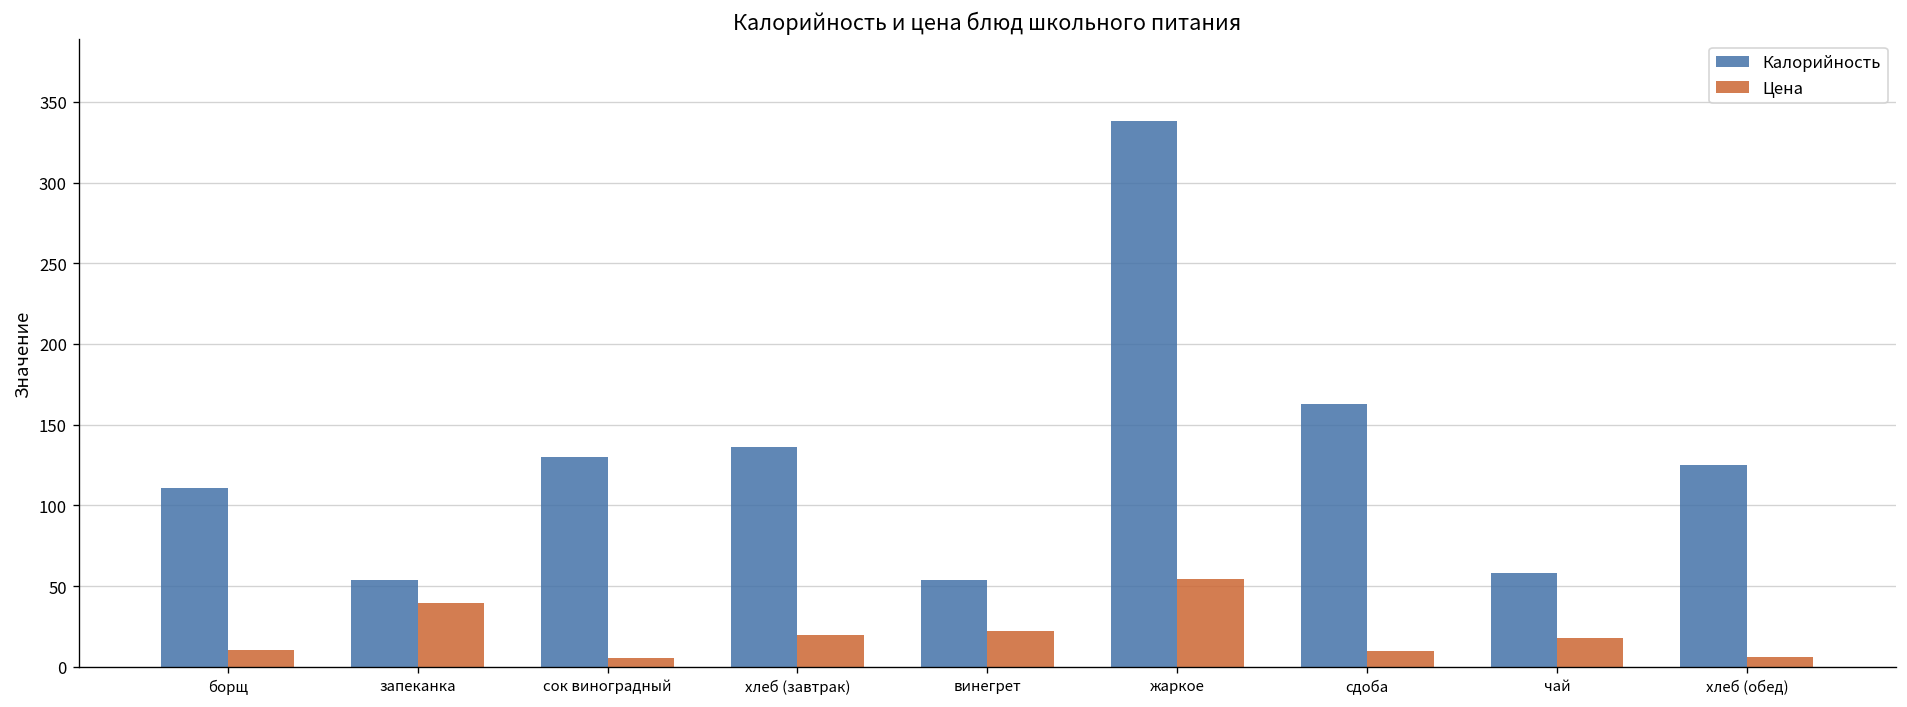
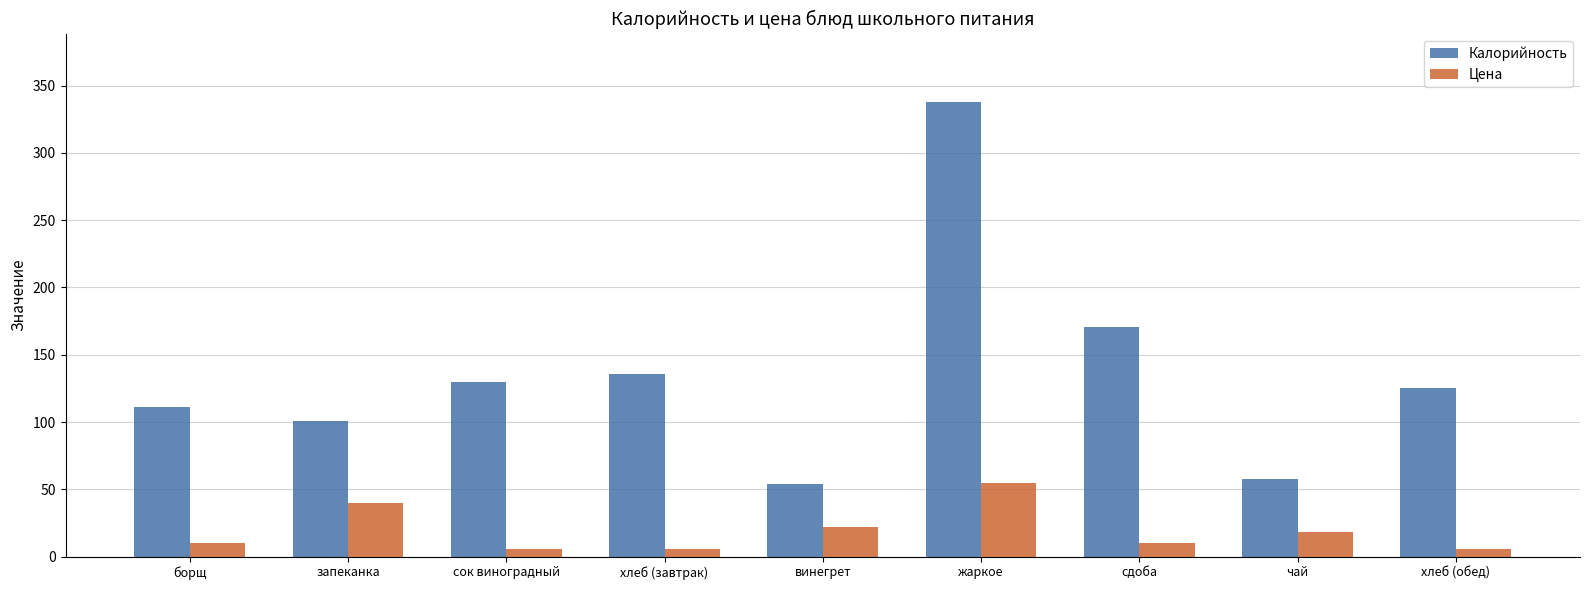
Калорийность, запеканка: 54 -> 101
Цена, хлеб (завтрак): 20 -> 6
Калорийность, сдоба: 163 -> 171
